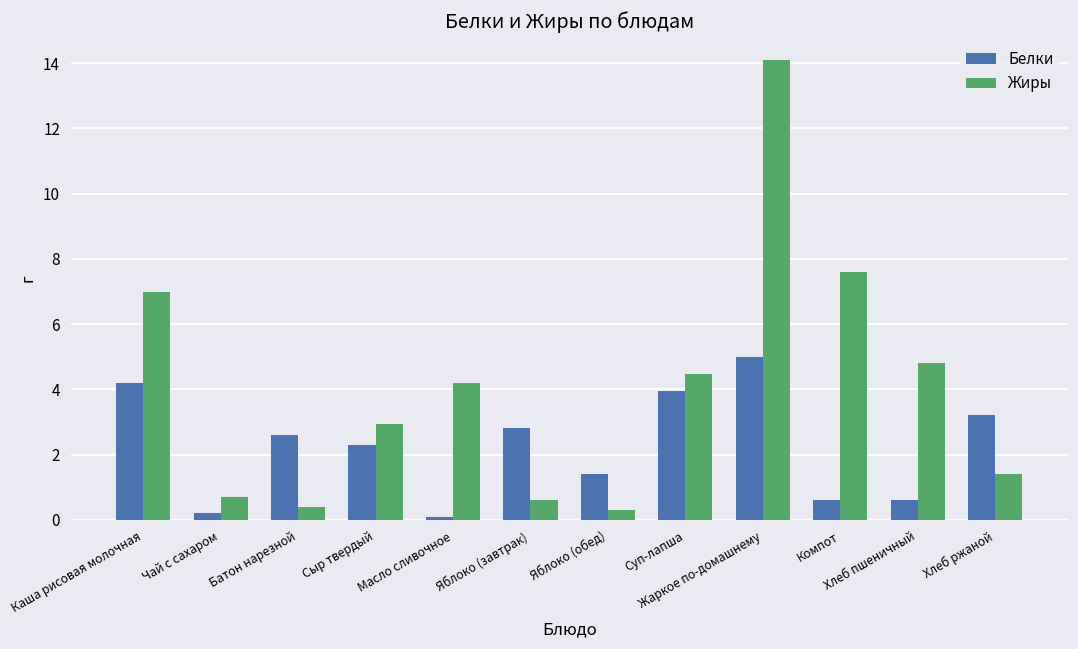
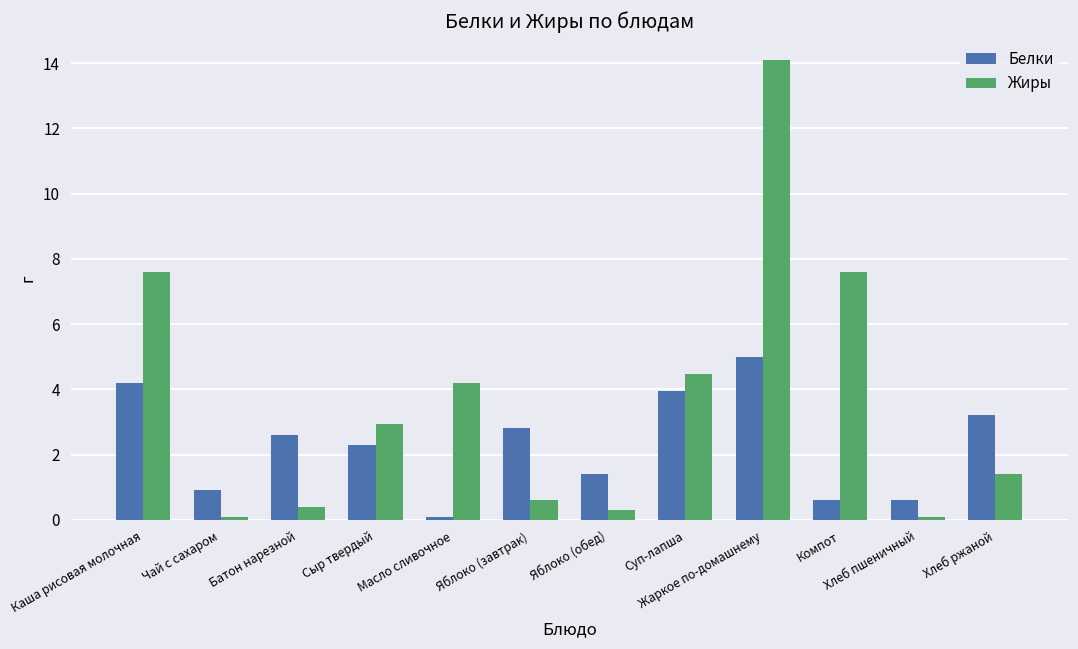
Жиры, Каша рисовая молочная: 7.0 -> 7.6
Белки, Чай с сахаром: 0.2 -> 0.9
Жиры, Чай с сахаром: 0.7 -> 0.1
Жиры, Хлеб пшеничный: 4.8 -> 0.1
